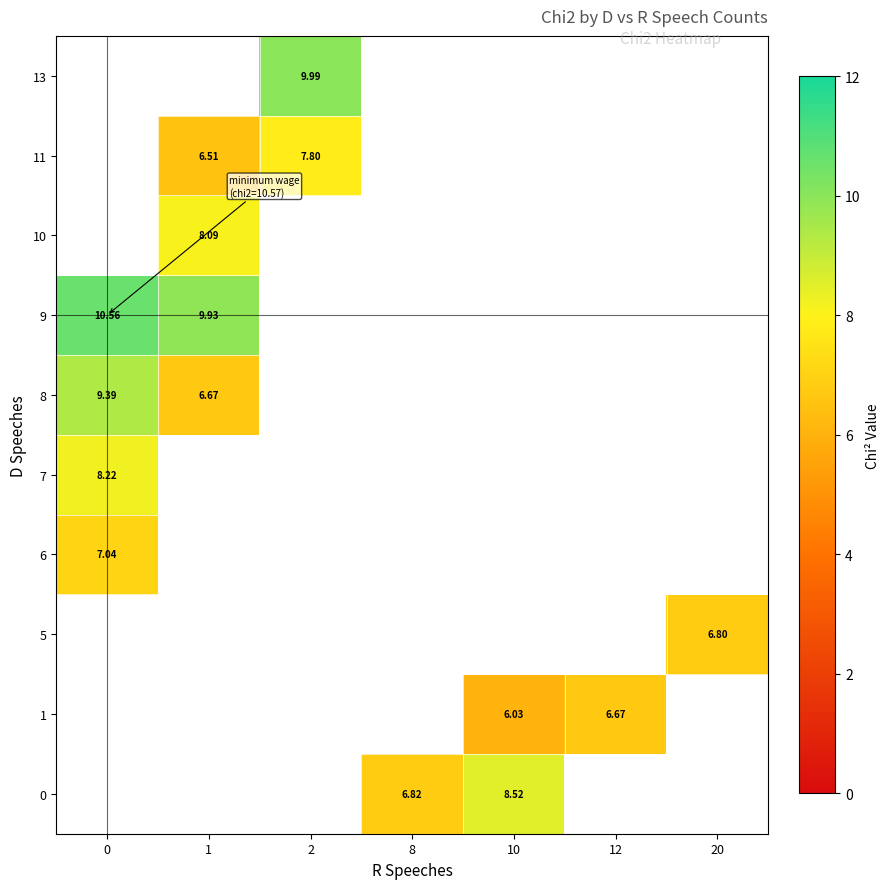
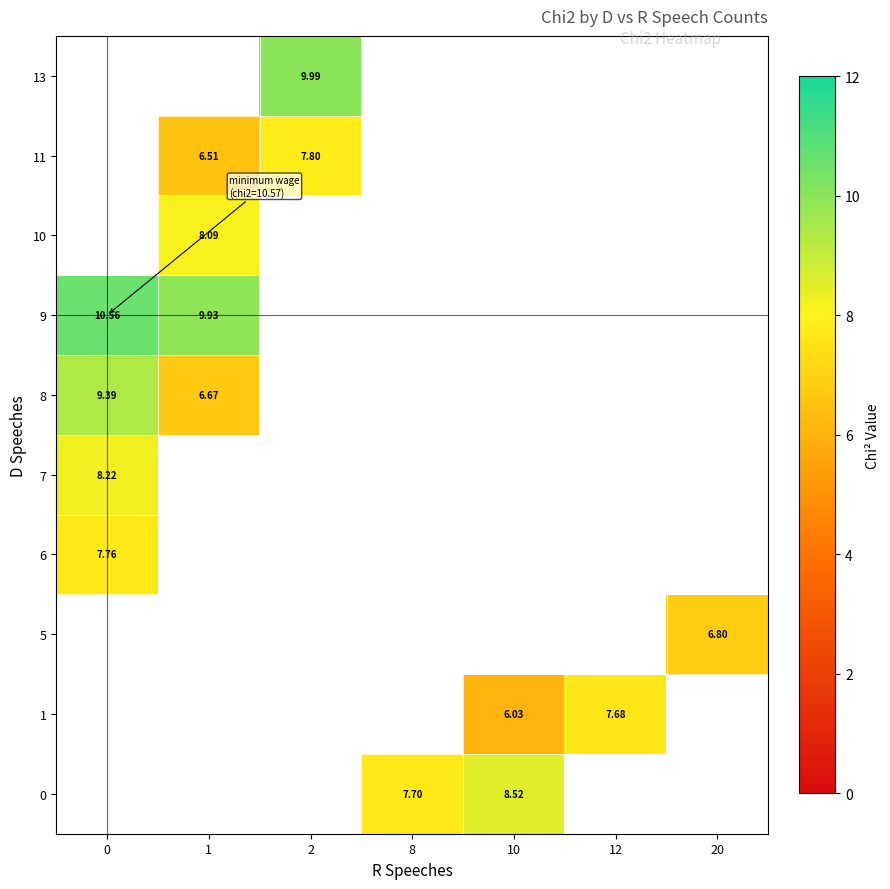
6, 0: 7.04 -> 7.76
1, 12: 6.67 -> 7.68
0, 8: 6.82 -> 7.70
